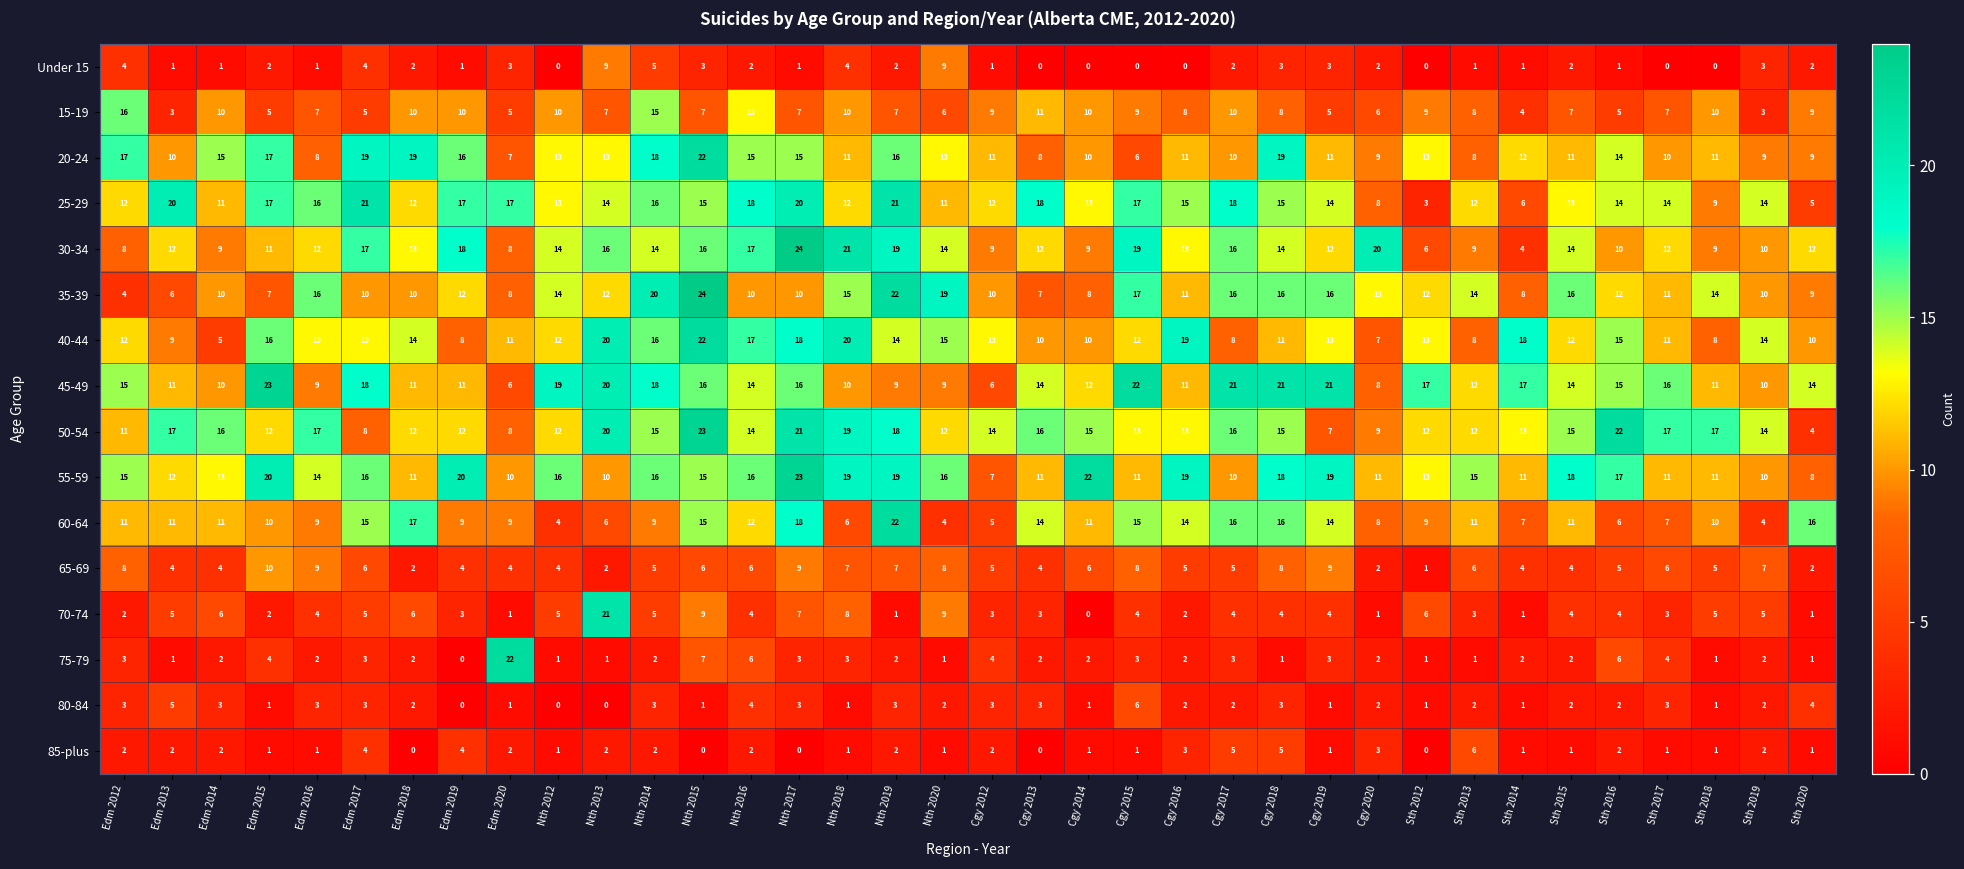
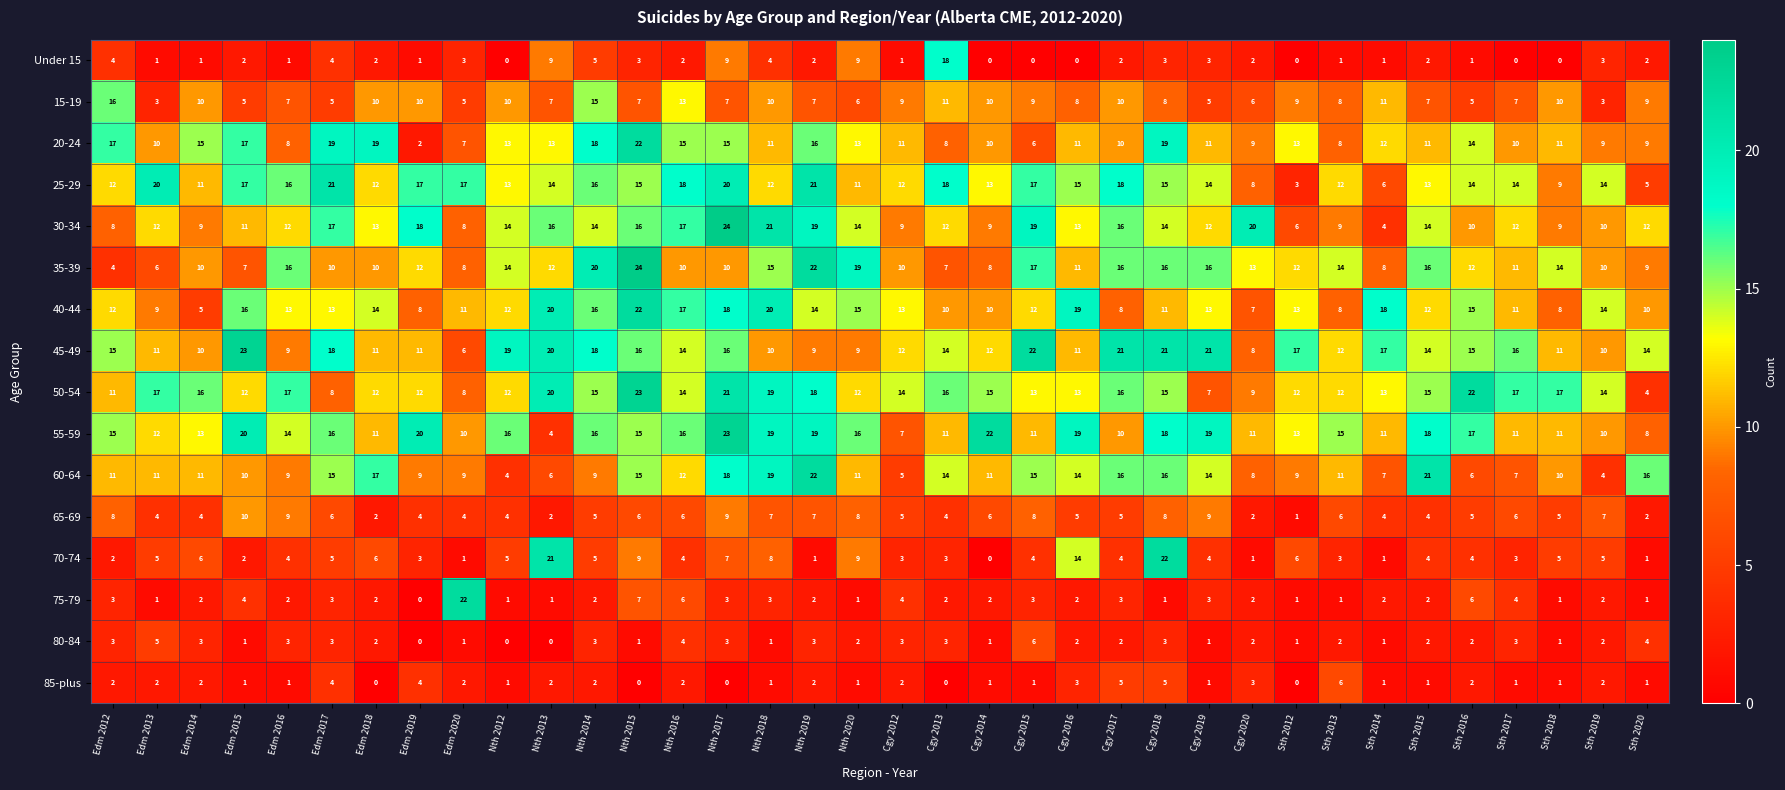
Under 15, Nth 2017: 1 -> 9
Under 15, Cgy 2013: 0 -> 18
15-19, Sth 2014: 4 -> 11
20-24, Edm 2019: 16 -> 2
45-49, Cgy 2012: 6 -> 12
55-59, Nth 2013: 10 -> 4
60-64, Nth 2018: 6 -> 19
60-64, Nth 2020: 4 -> 11
60-64, Sth 2015: 11 -> 21
70-74, Cgy 2016: 2 -> 14
70-74, Cgy 2018: 4 -> 22
